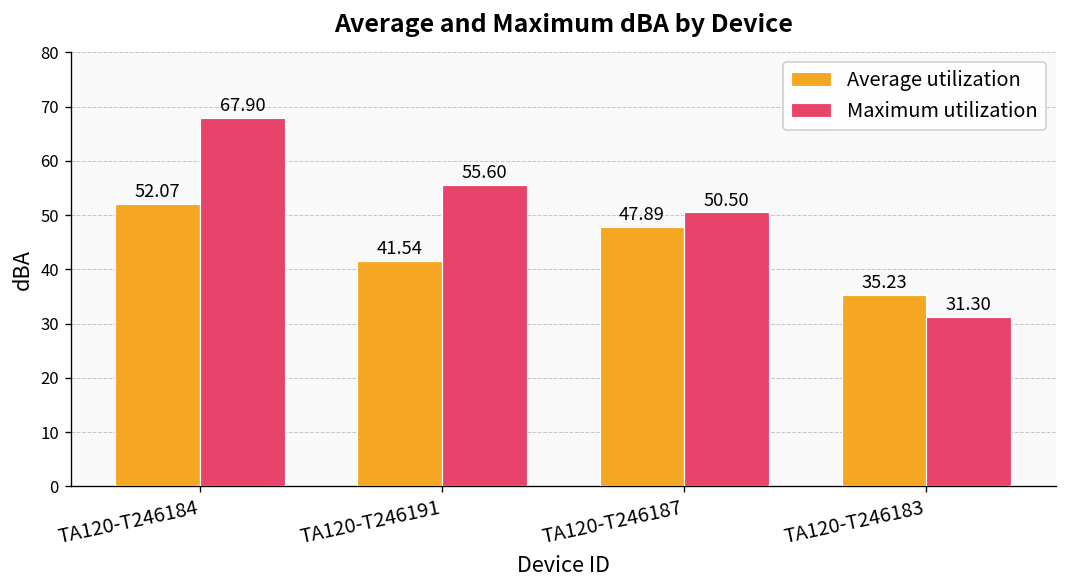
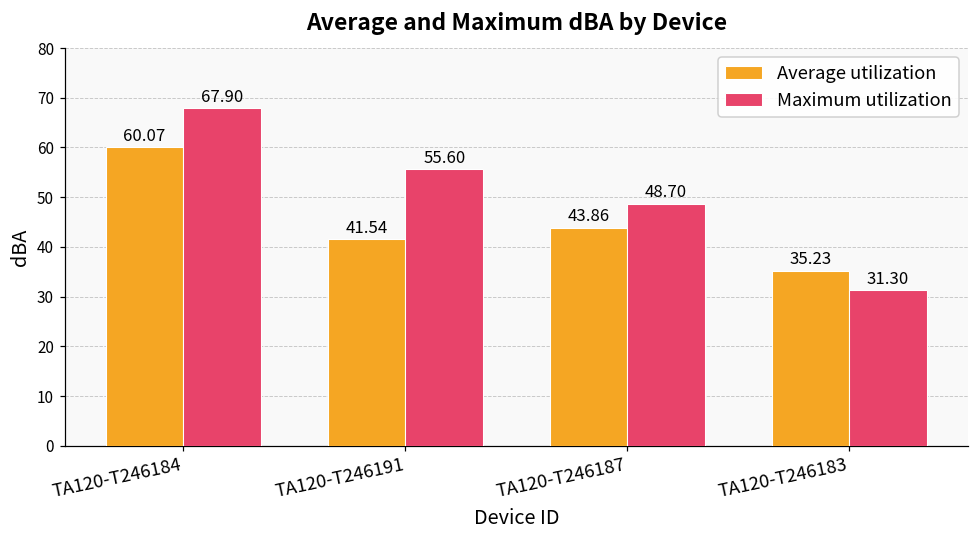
Average utilization, TA120-T246184: 52.07 -> 60.07
Average utilization, TA120-T246187: 47.89 -> 43.86
Maximum utilization, TA120-T246187: 50.50 -> 48.70
